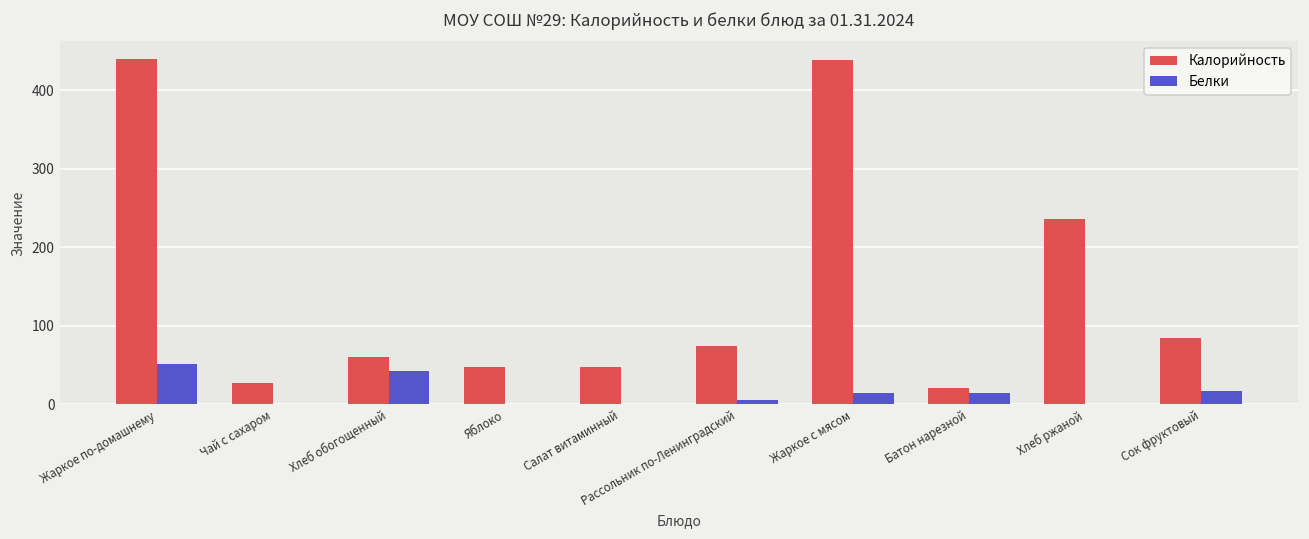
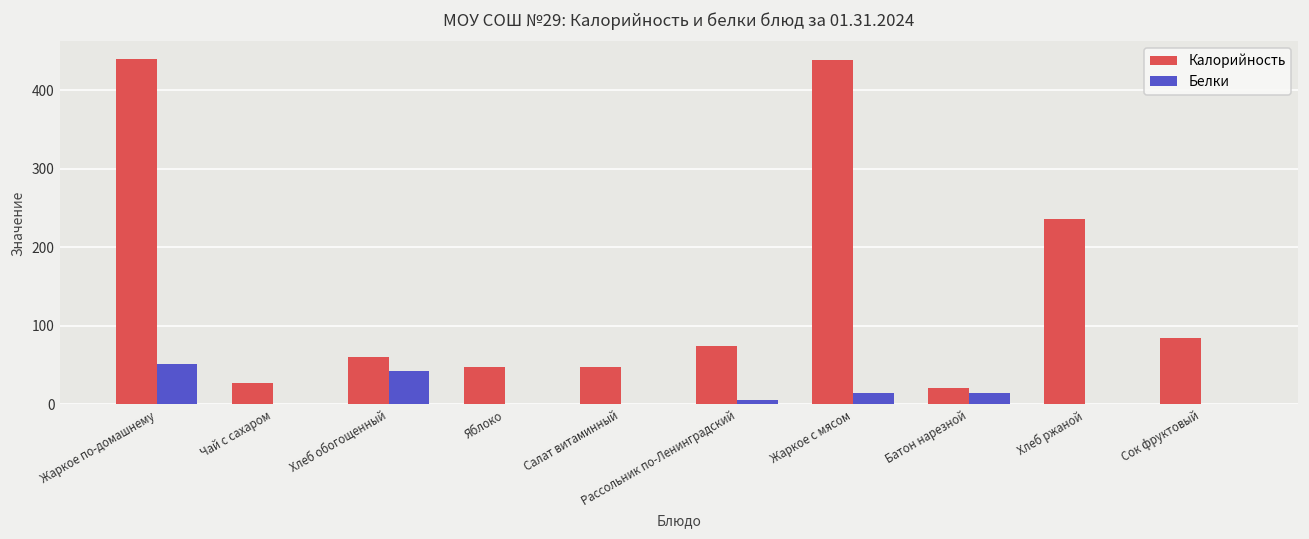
Белки, Сок фруктовый: 20 -> 0
